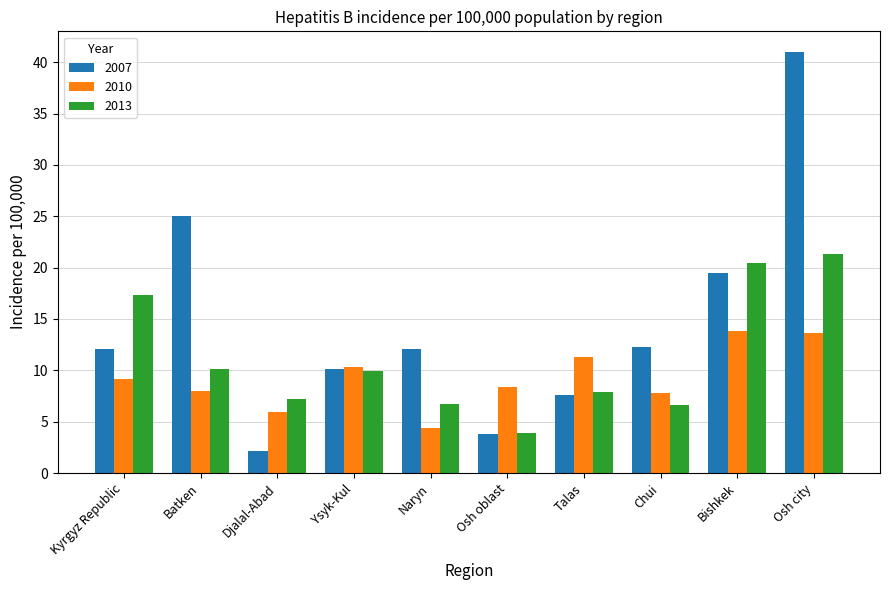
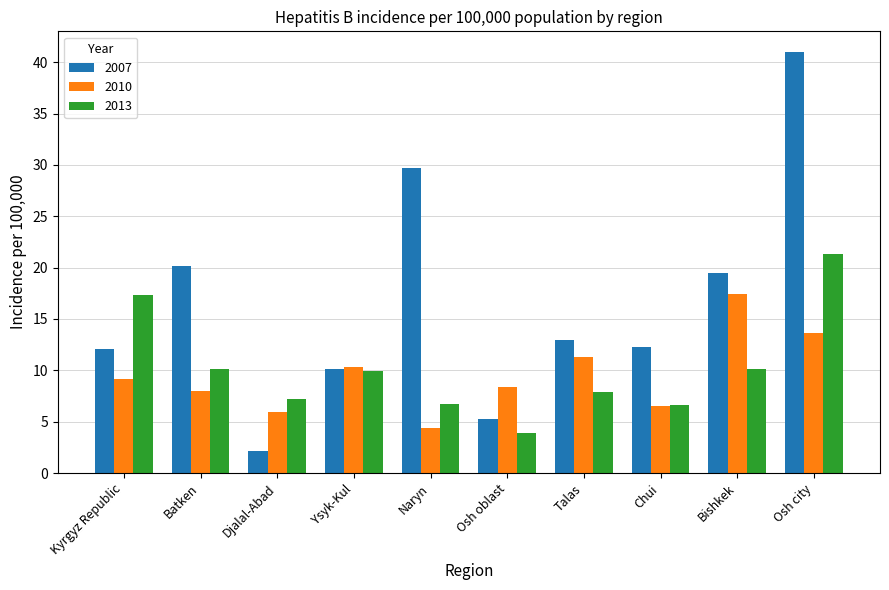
2007, Batken: 25.0 -> 20.2
2007, Naryn: 12.1 -> 29.7
2007, Osh oblast: 3.8 -> 5.3
2007, Talas: 7.6 -> 12.9
2010, Chui: 7.8 -> 6.5
2010, Bishkek: 13.9 -> 17.5
2013, Bishkek: 20.5 -> 10.1
